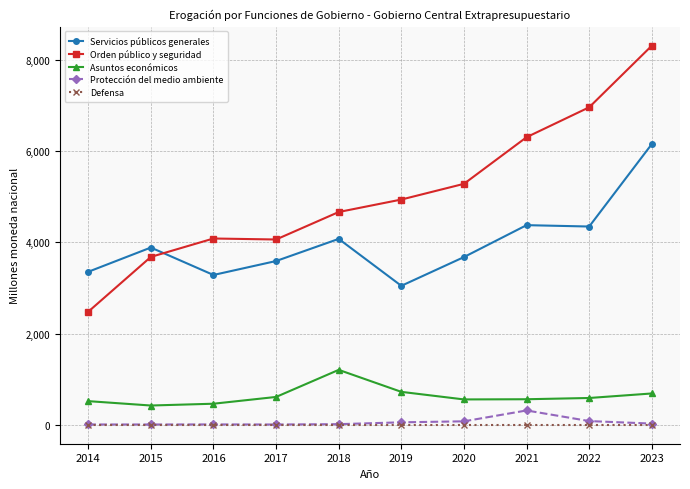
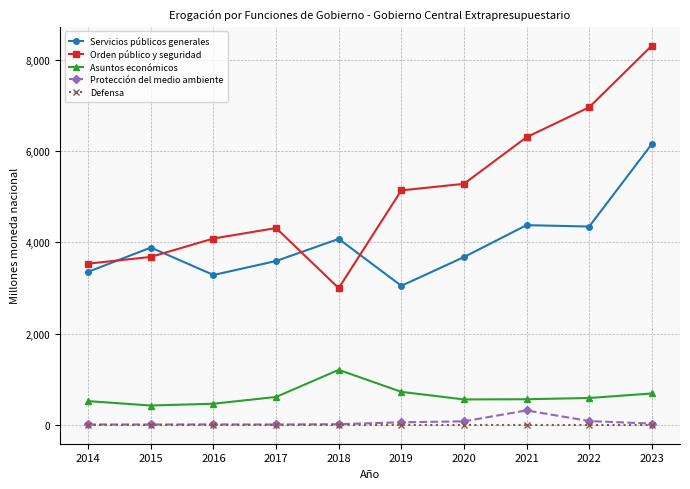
Orden público y seguridad, 2014: 2,500 -> 3,500
Orden público y seguridad, 2017: 4,100 -> 4,300
Orden público y seguridad, 2018: 4,700 -> 3,000
Orden público y seguridad, 2019: 4,900 -> 5,100
